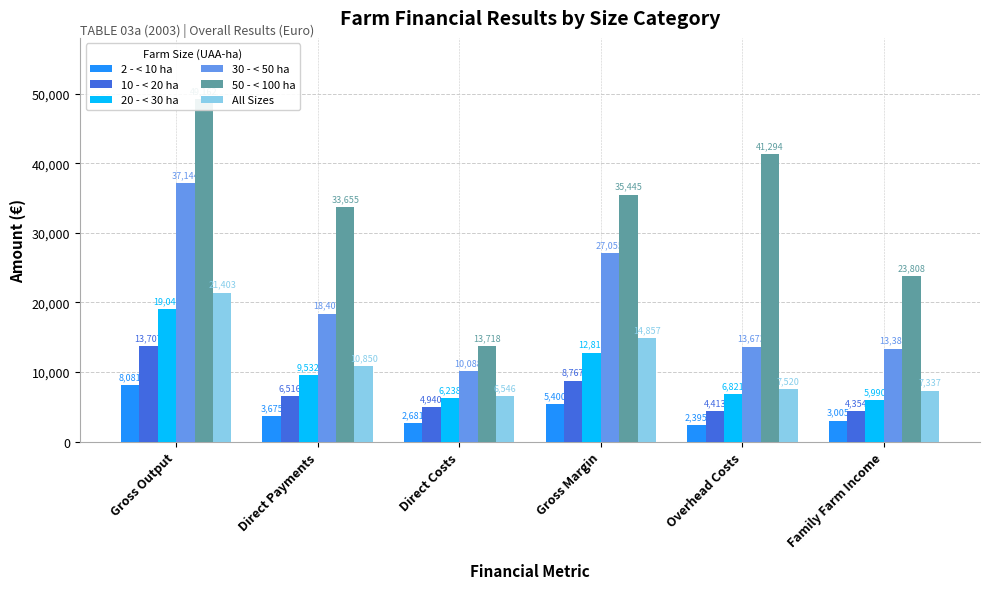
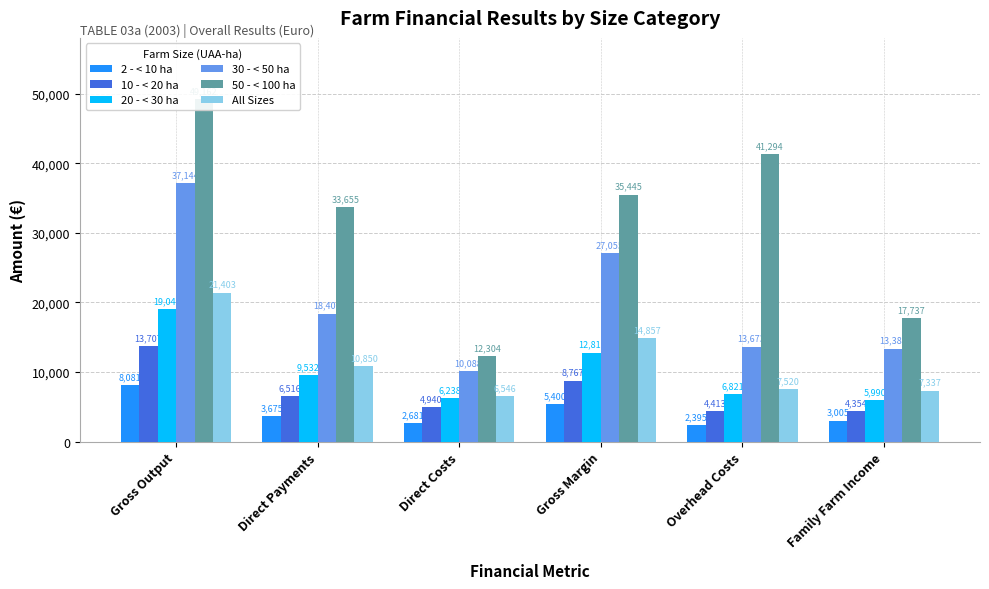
50 - < 100 ha, Direct Costs: 13,718 -> 12,304
50 - < 100 ha, Family Farm Income: 23,808 -> 17,737
